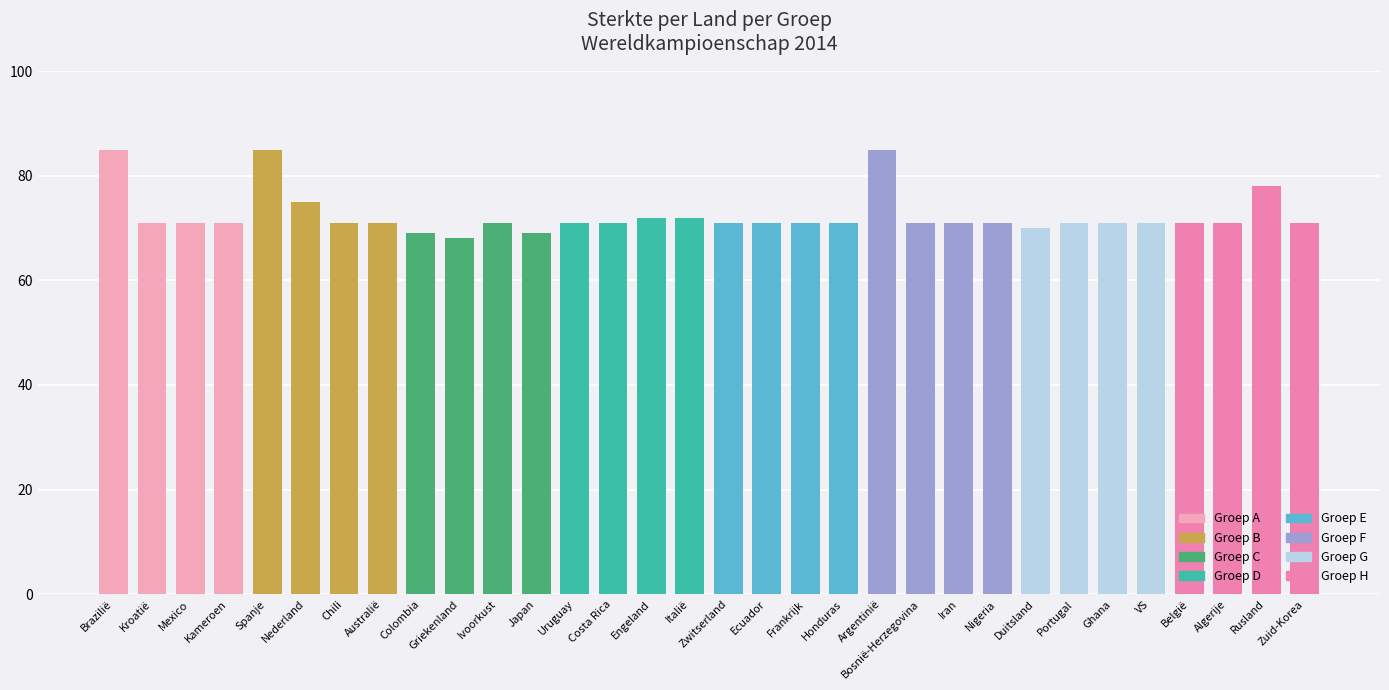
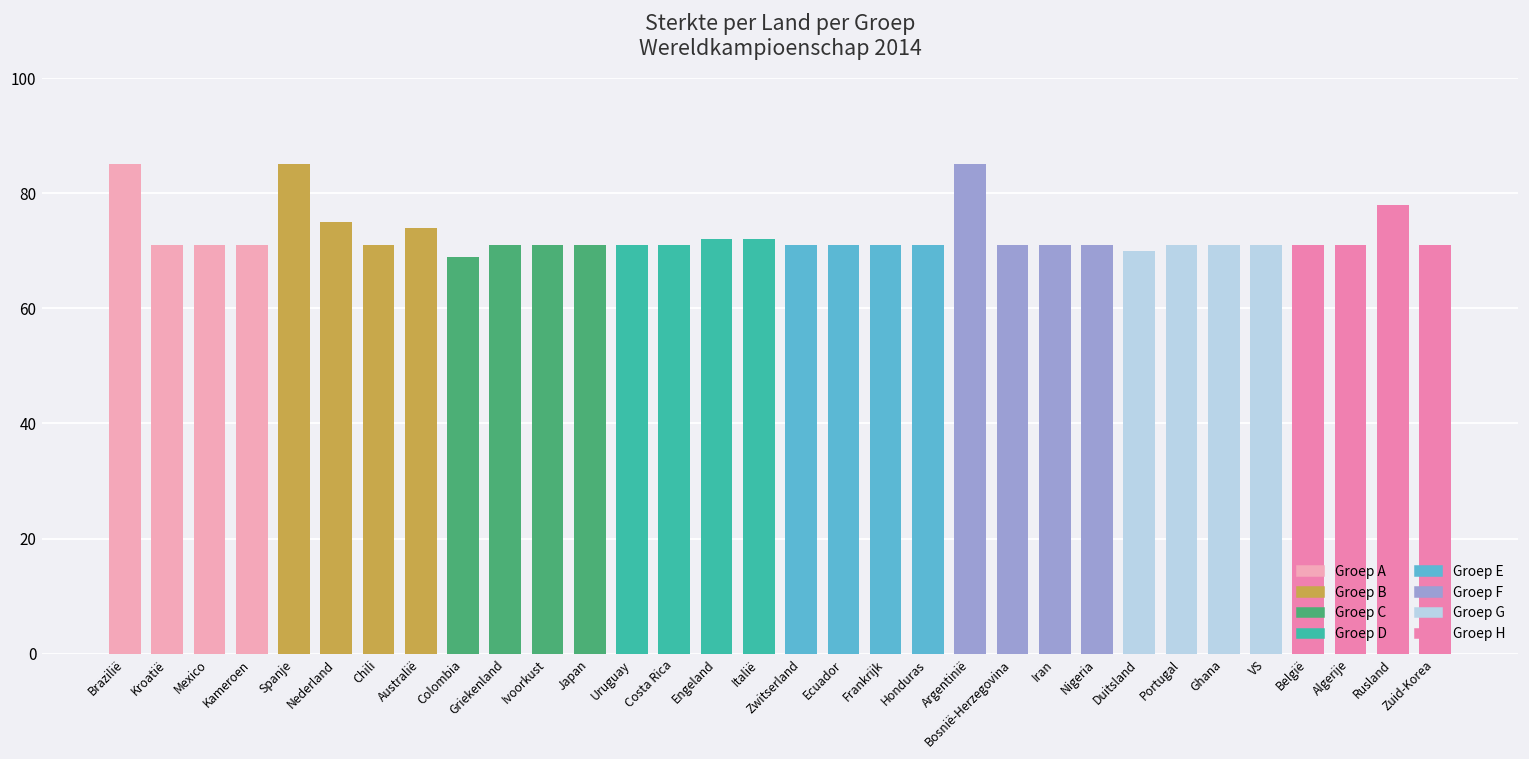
Australië: 71 -> 74
Griekenland: 68 -> 71
Japan: 69 -> 71
